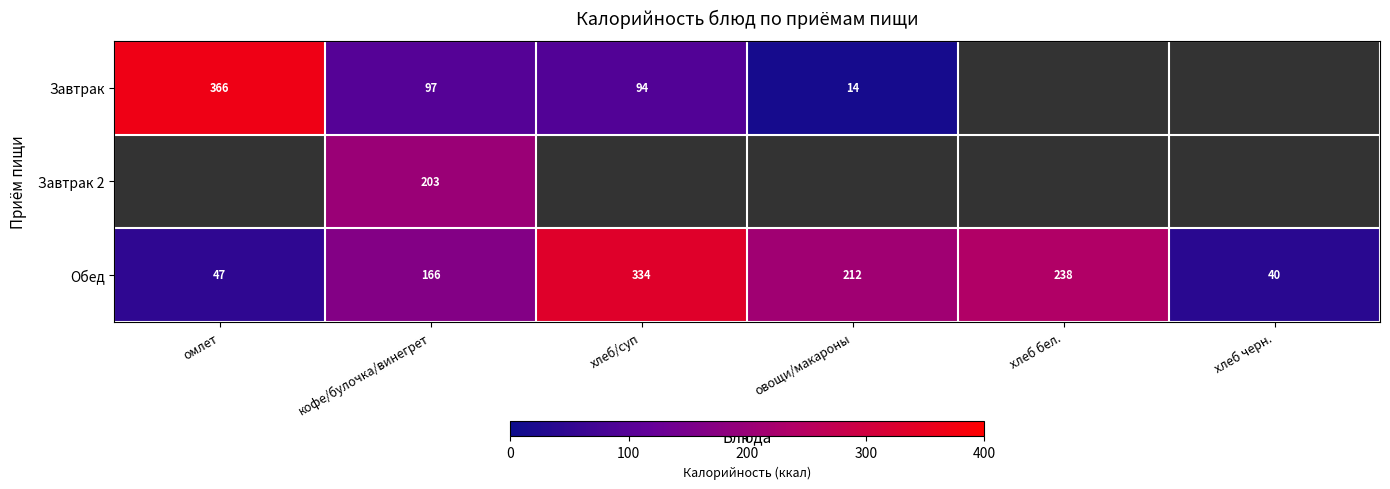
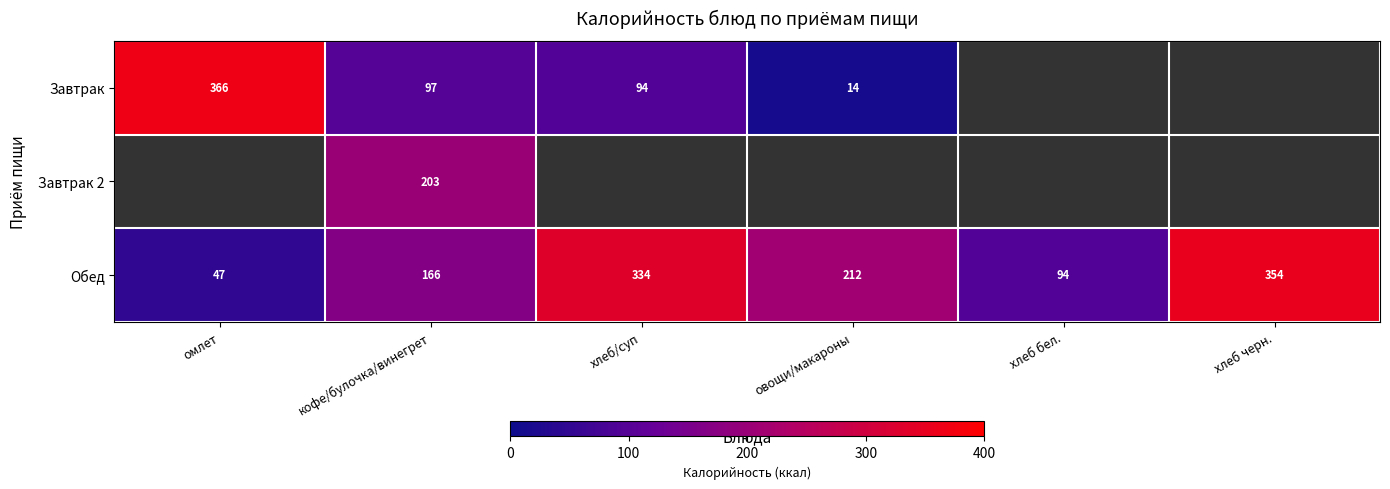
Обед, хлеб бел.: 238 -> 94
Обед, хлеб черн.: 40 -> 354
